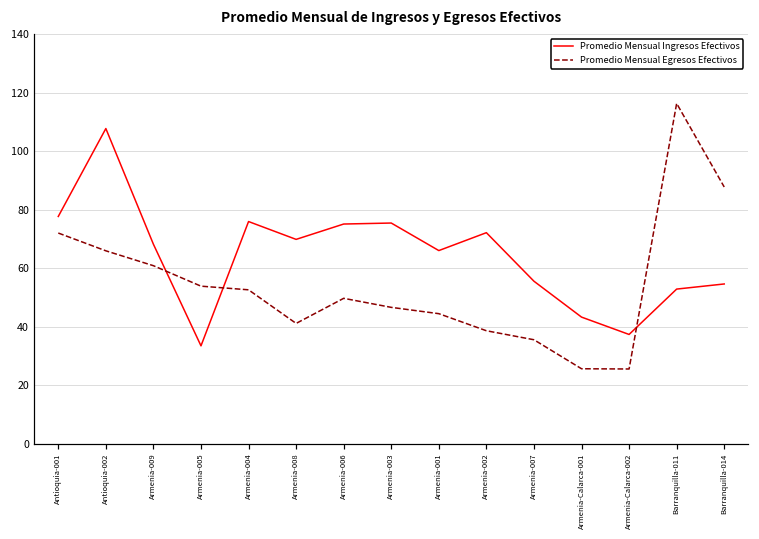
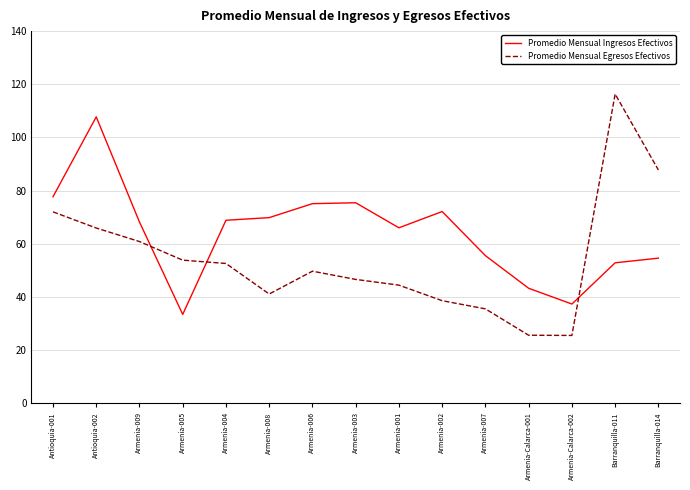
Promedio Mensual Ingresos Efectivos, Armenia-004: 76 -> 69
